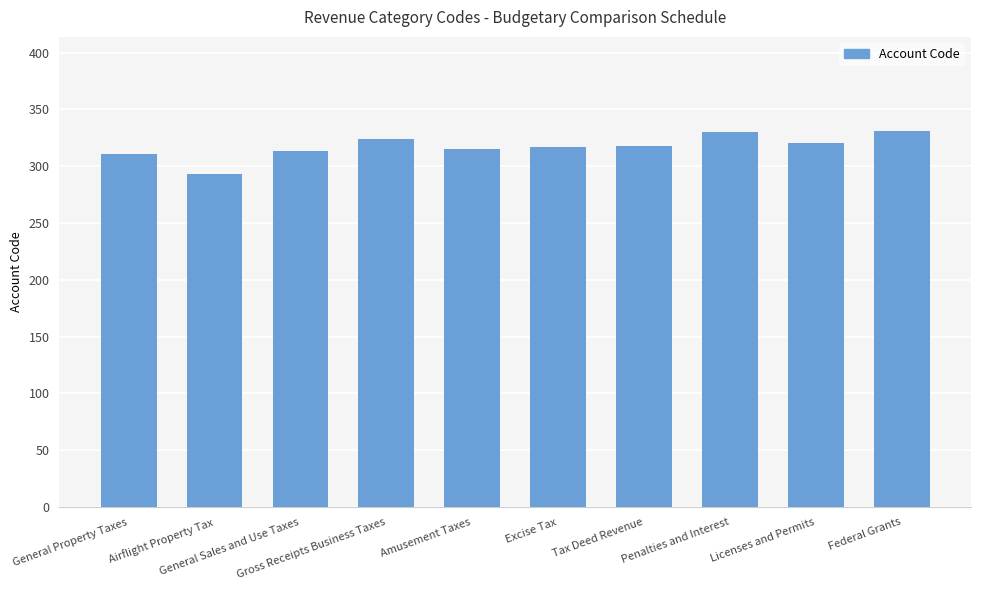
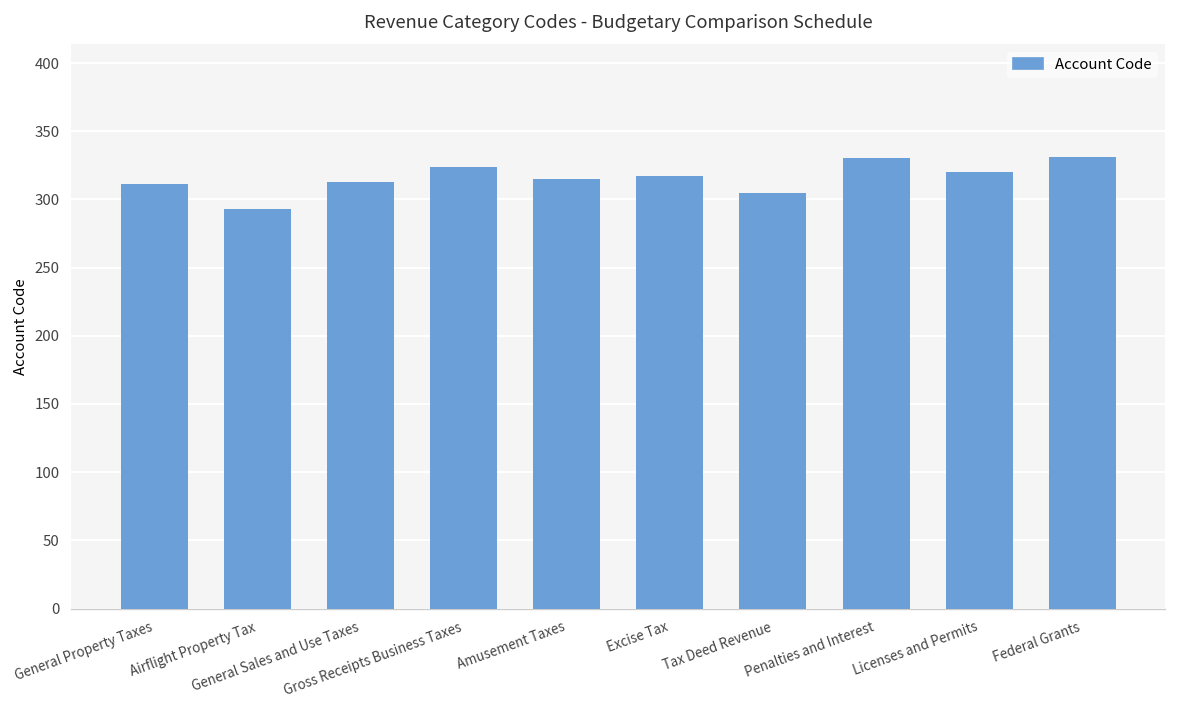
Tax Deed Revenue: 318 -> 305
